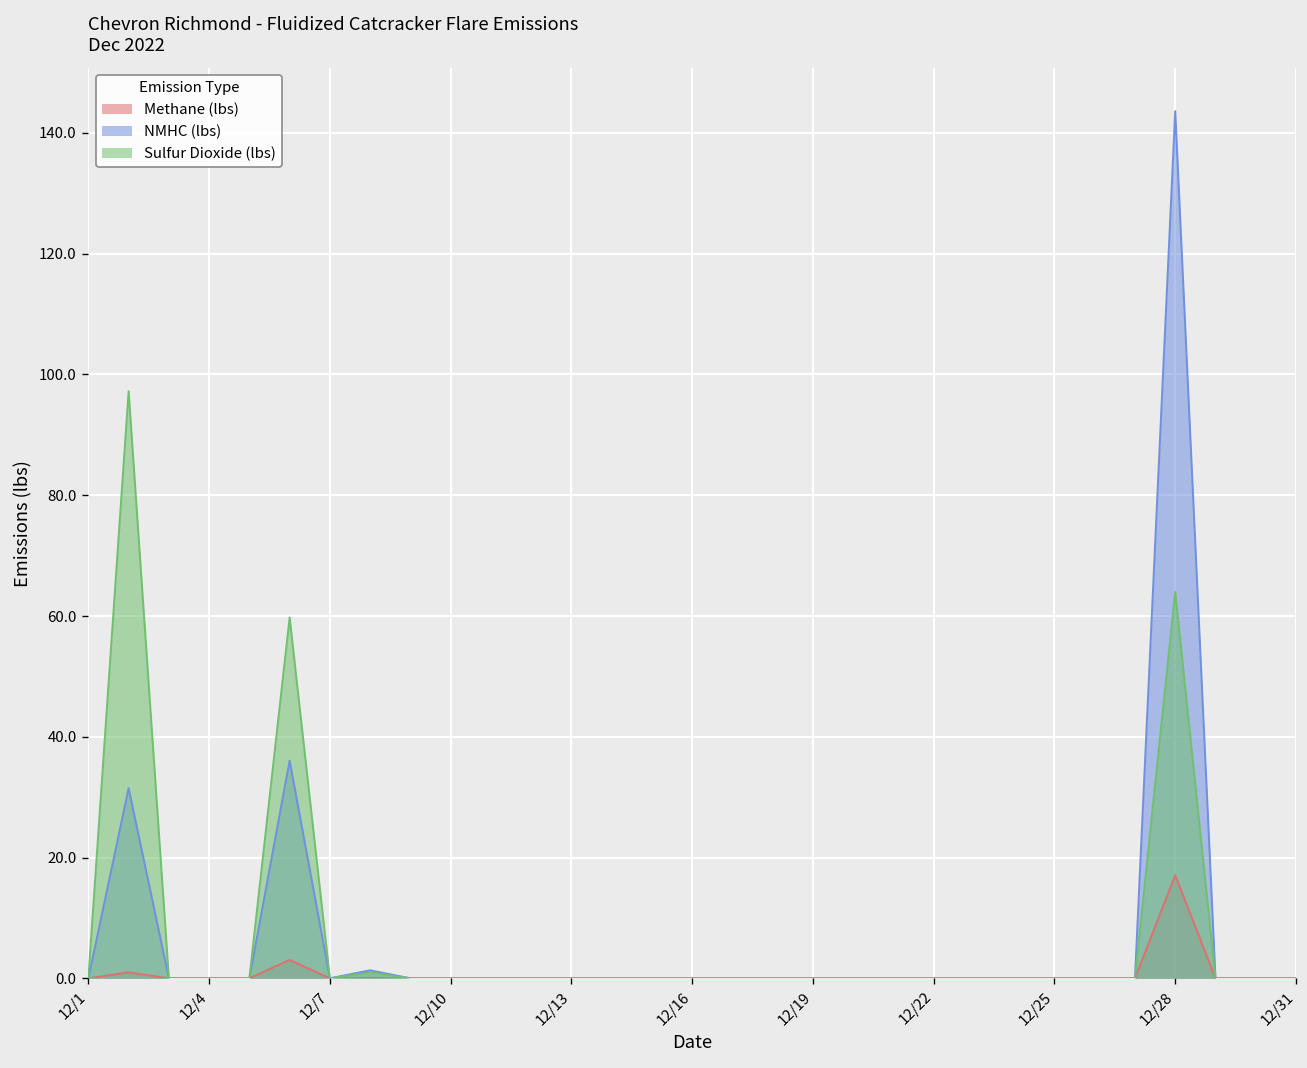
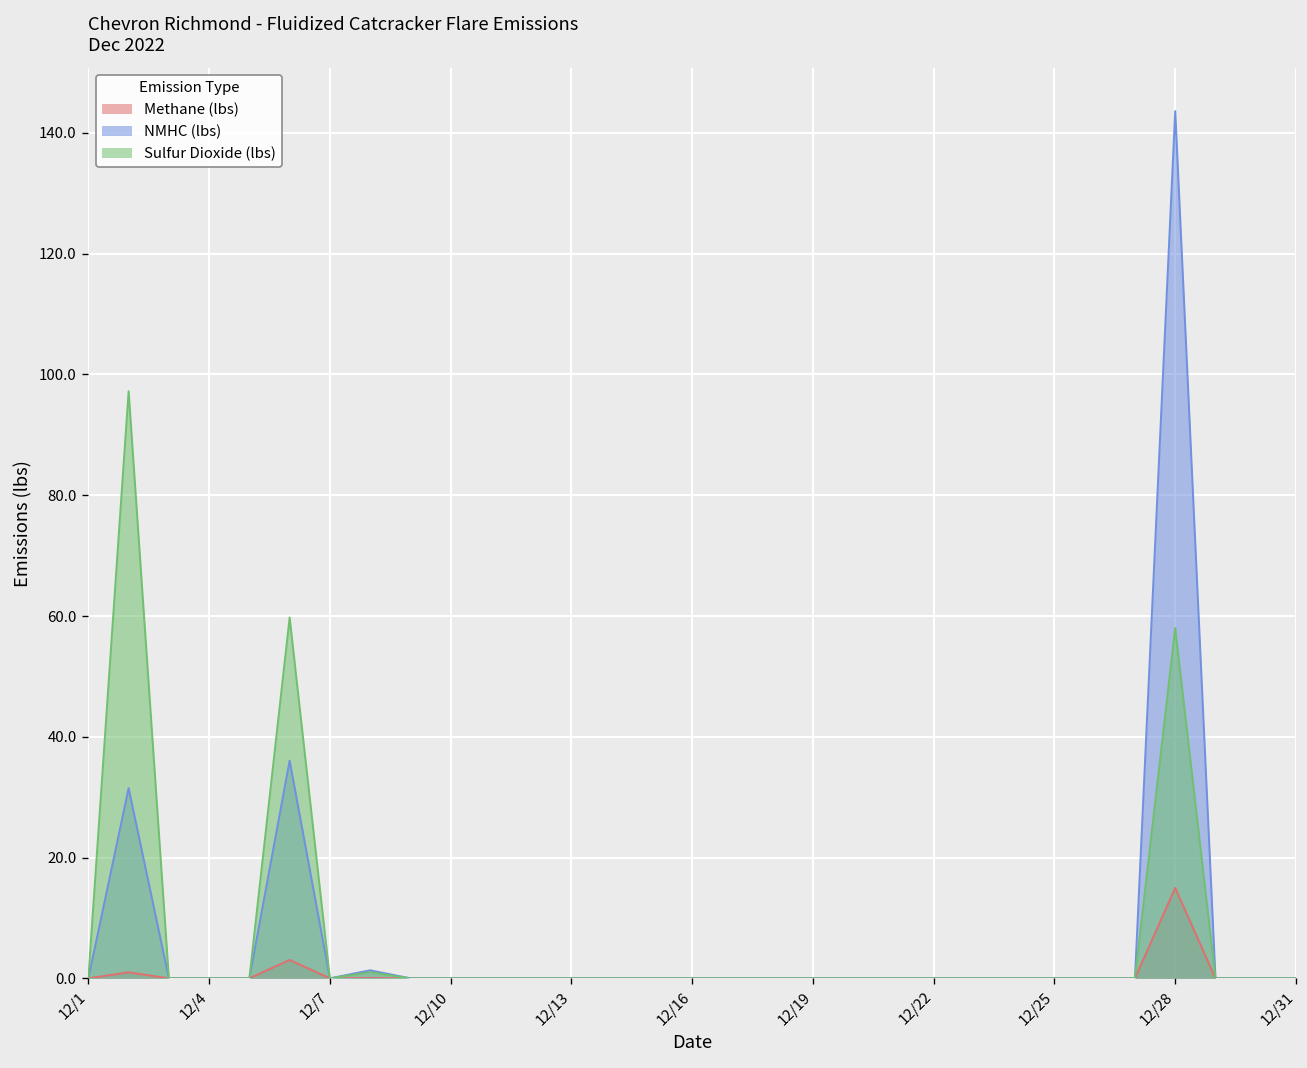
Methane (lbs), 12/28: 17 -> 15
Sulfur Dioxide (lbs), 12/28: 64 -> 58
